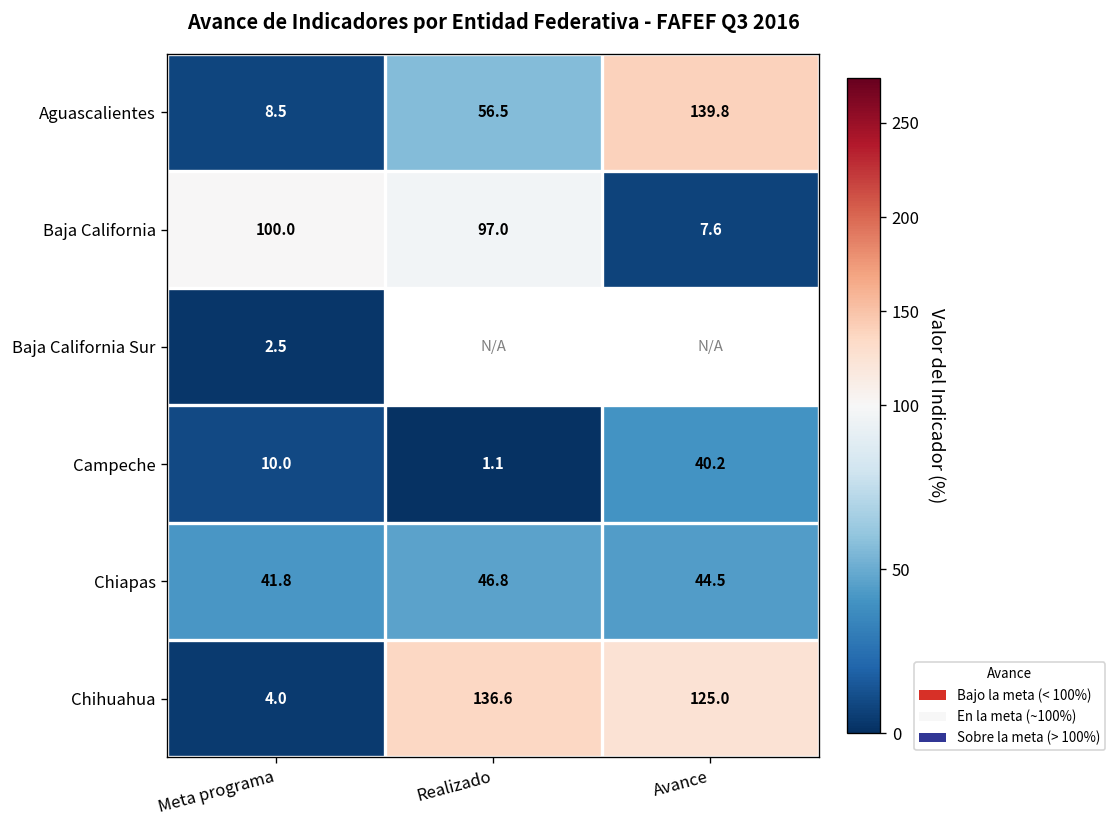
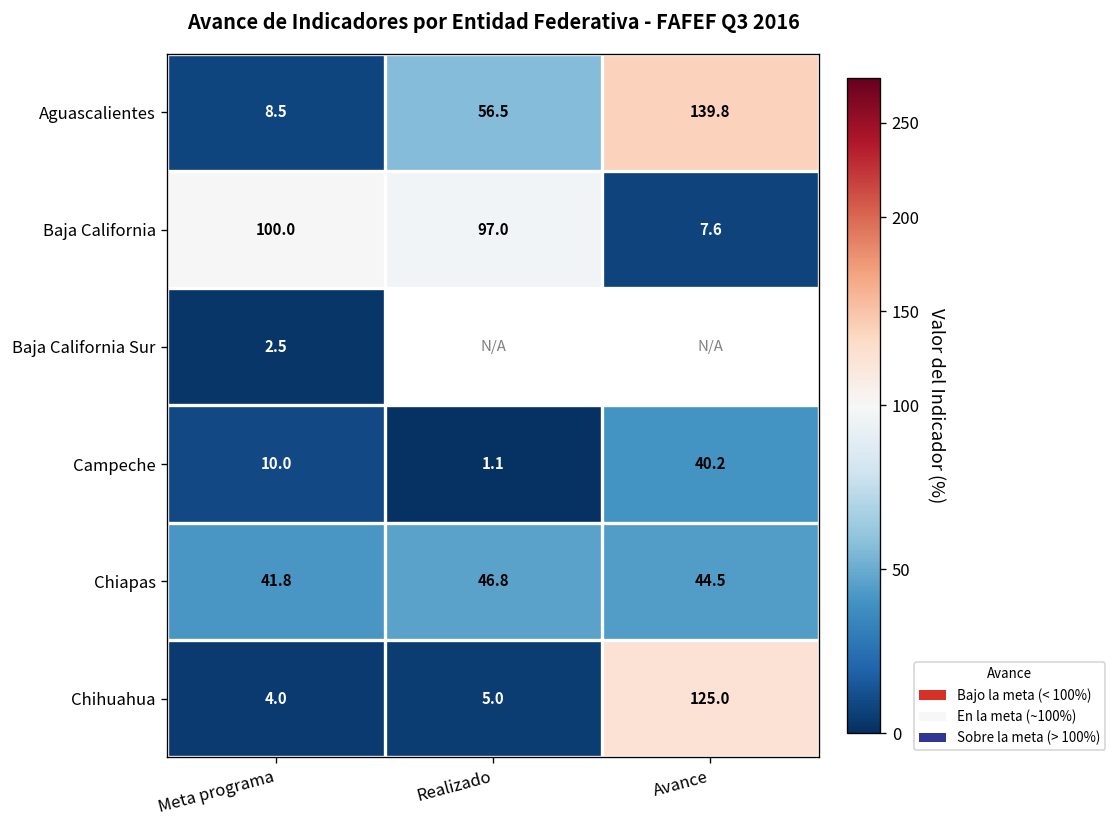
Chihuahua, Realizado: 136.6 -> 5.0
